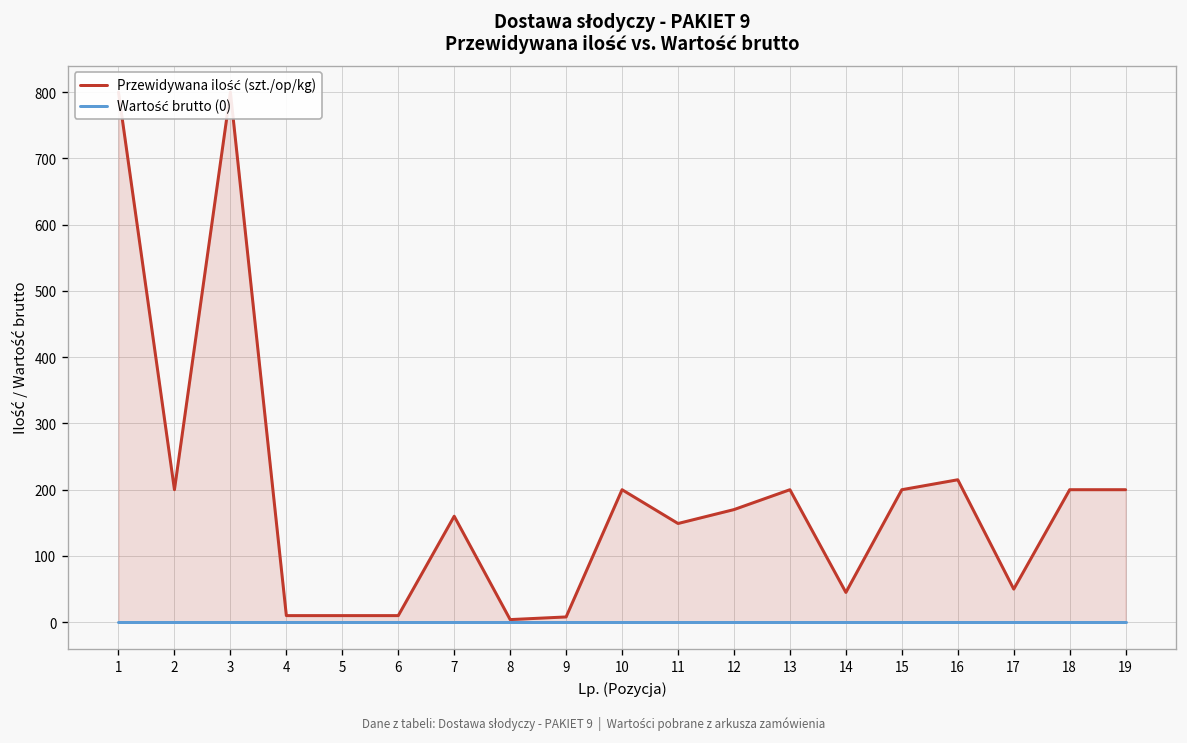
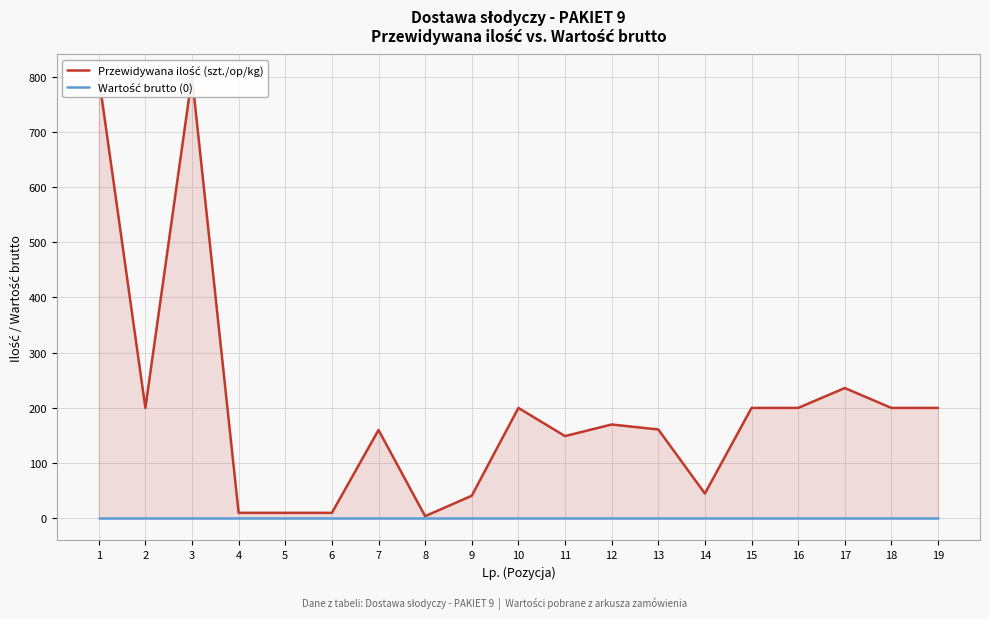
Przewidywana ilość (szt./op/kg), 9: 10 -> 40
Przewidywana ilość (szt./op/kg), 13: 200 -> 160
Przewidywana ilość (szt./op/kg), 16: 220 -> 200
Przewidywana ilość (szt./op/kg), 17: 50 -> 240
